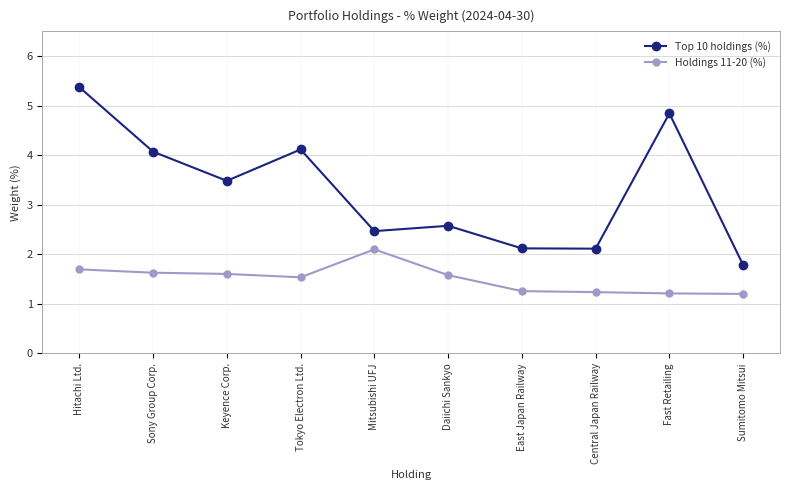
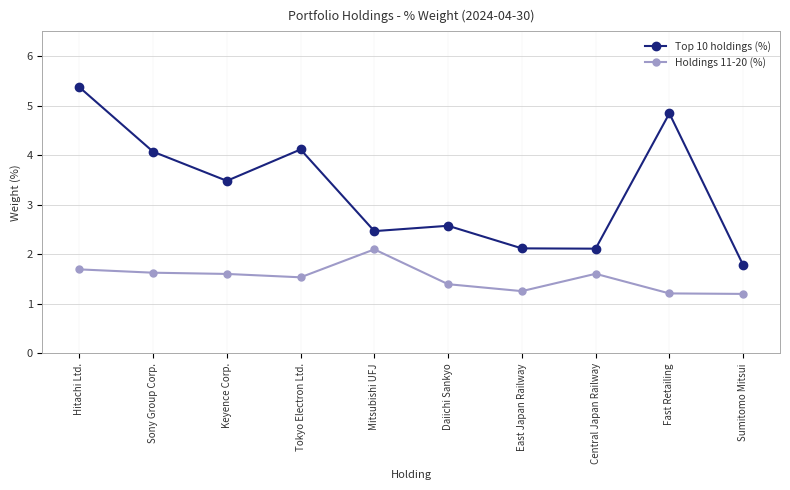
Holdings 11-20 (%), Daiichi Sankyo: 1.6 -> 1.4
Holdings 11-20 (%), Central Japan Railway: 1.2 -> 1.6
